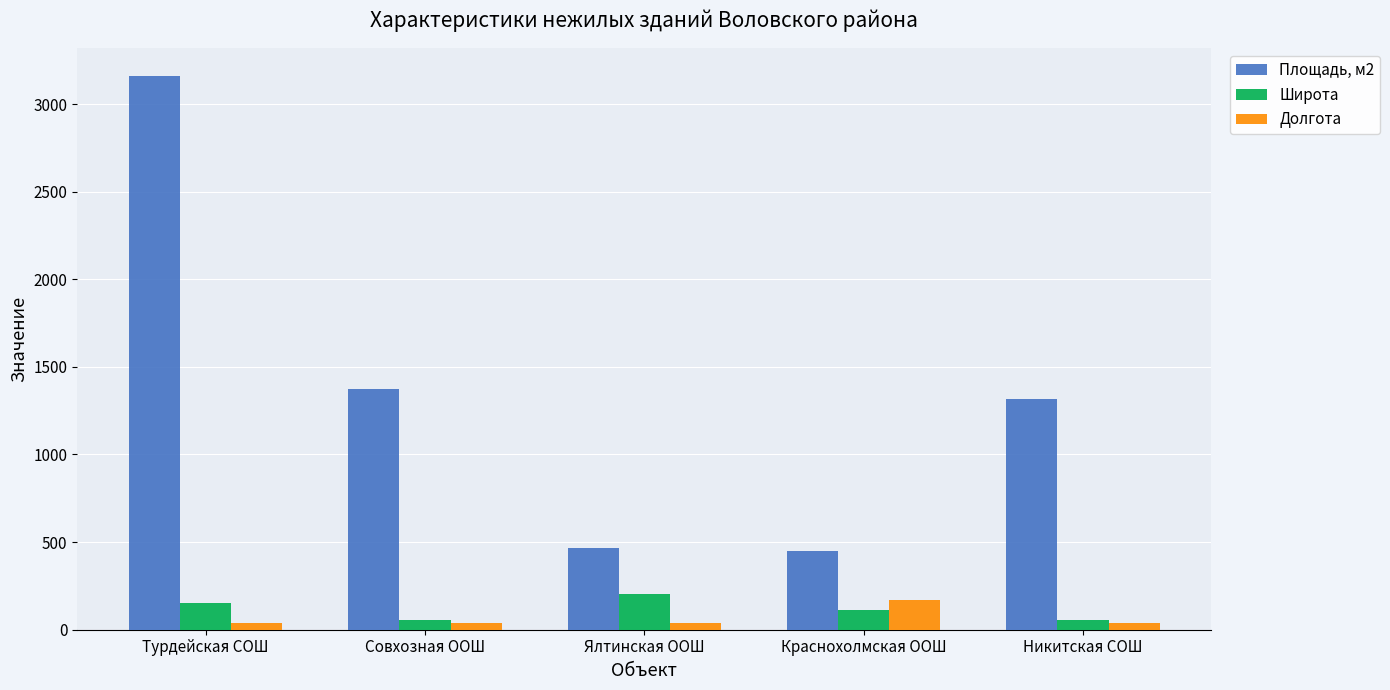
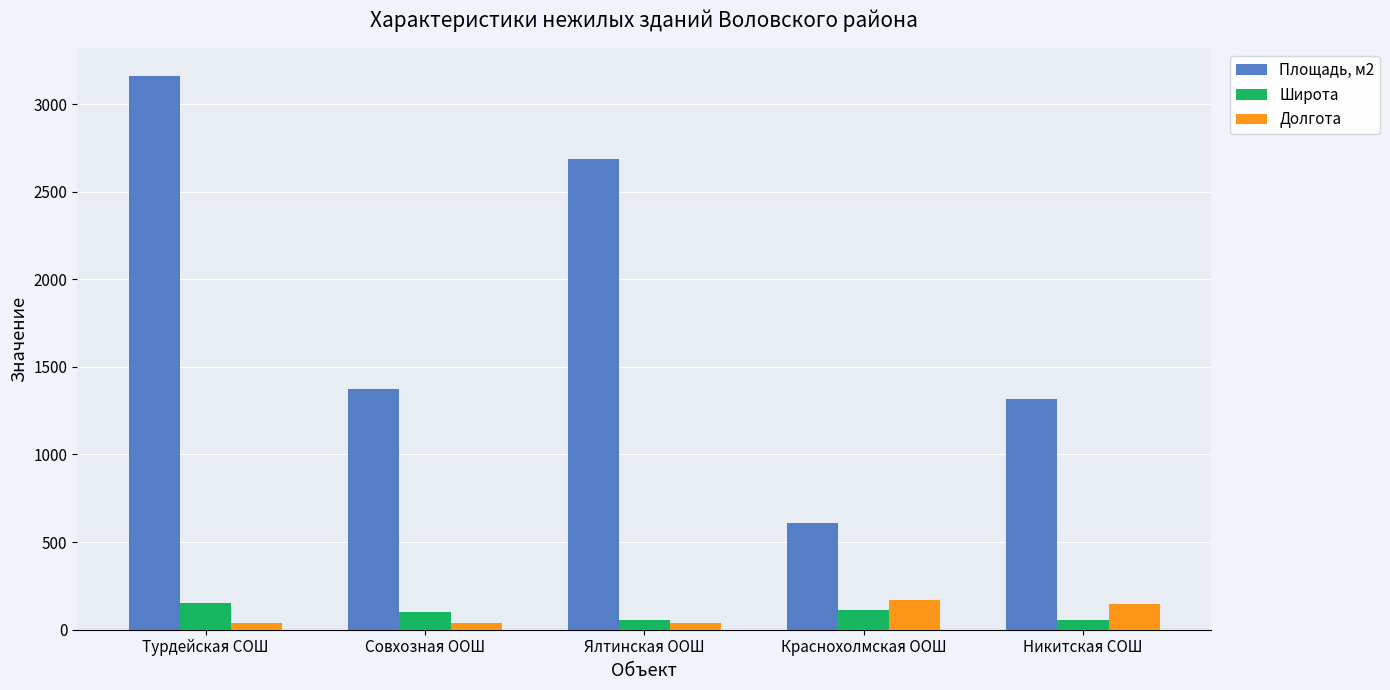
Широта, Совхозная ООШ: 50 -> 100
Площадь, м2, Ялтинская ООШ: 470 -> 2690
Широта, Ялтинская ООШ: 210 -> 50
Площадь, м2, Краснохолмская ООШ: 450 -> 610
Долгота, Никитская СОШ: 40 -> 150
